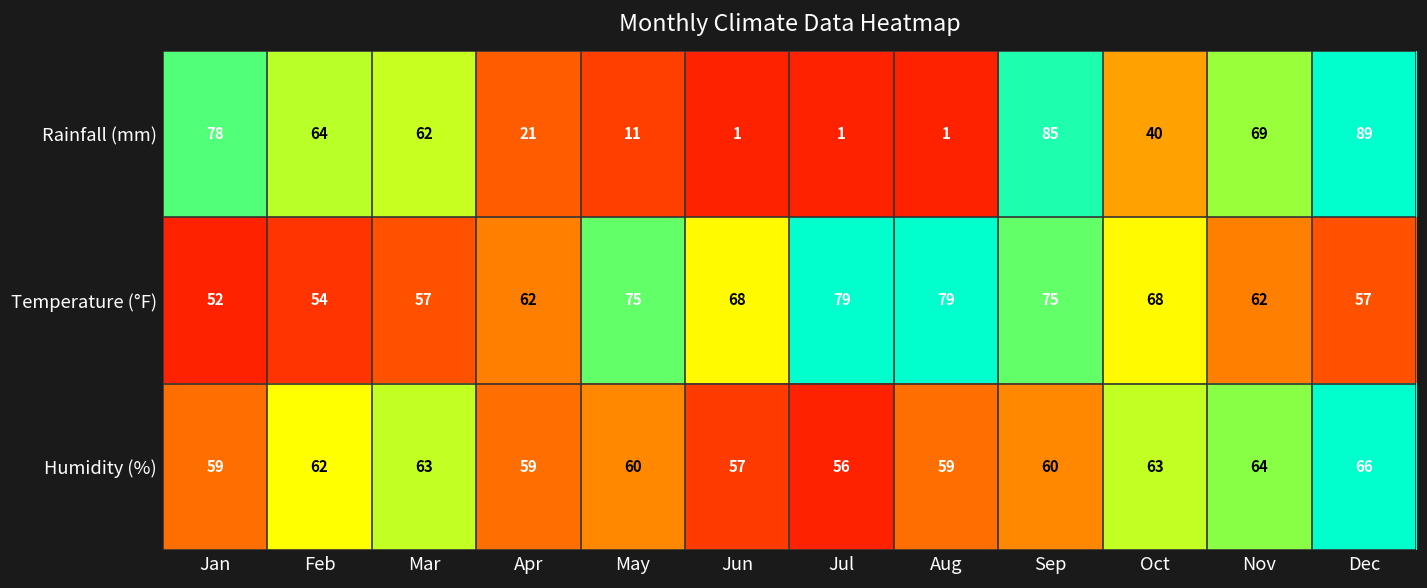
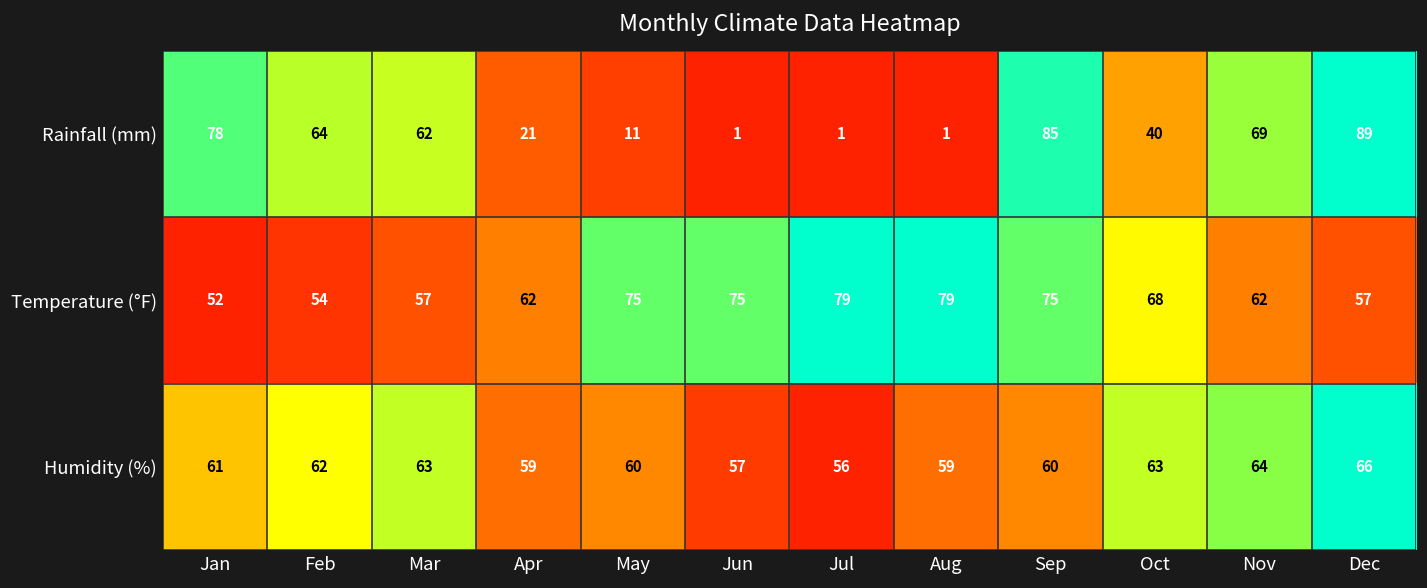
Temperature (°F), Jun: 68 -> 75
Humidity (%), Jan: 59 -> 61
